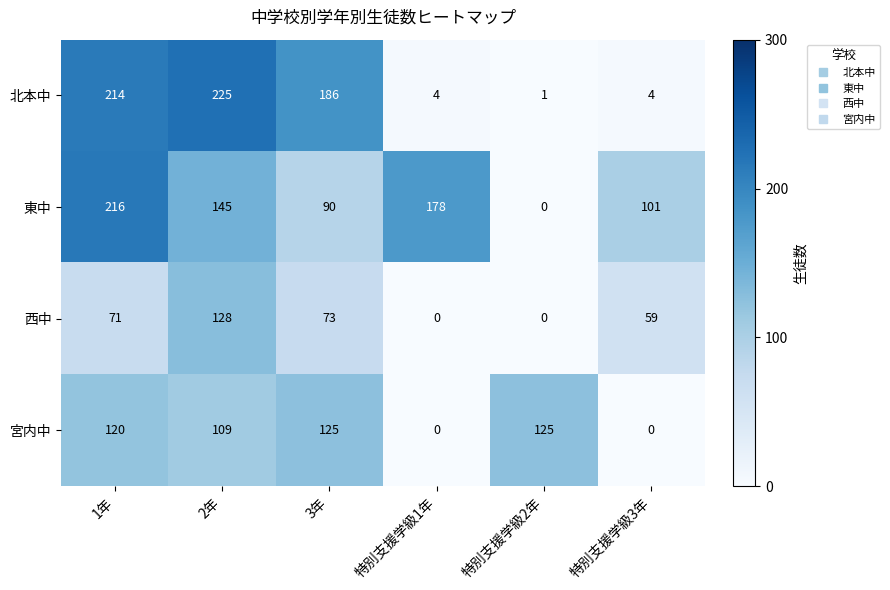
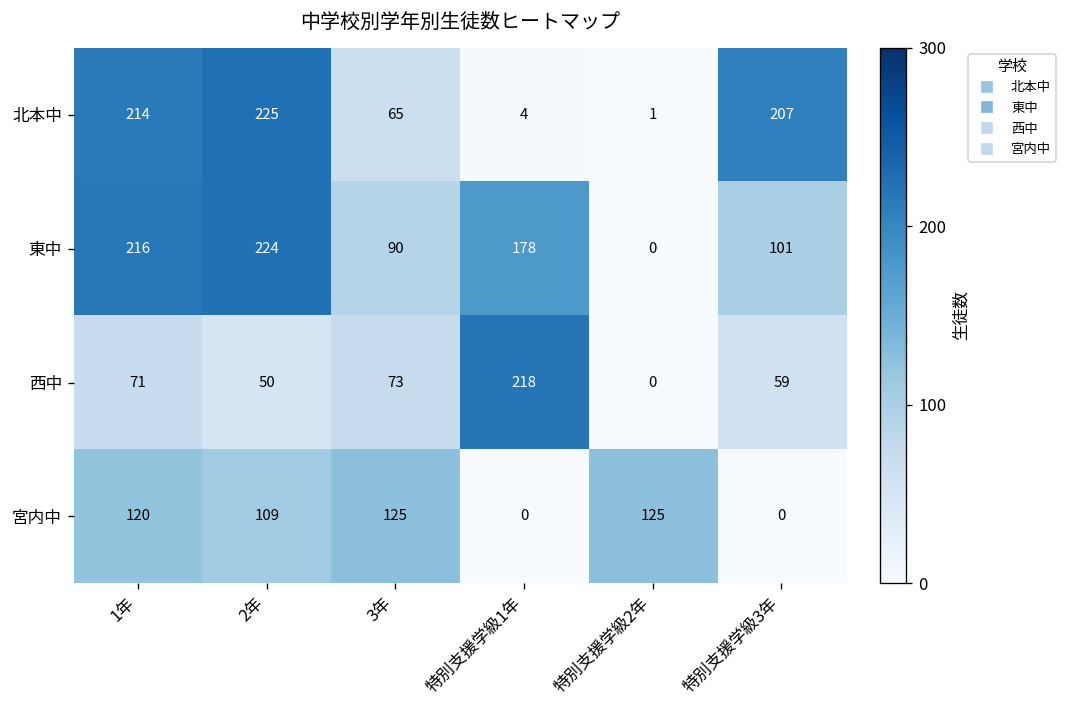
北本中, 3年: 186 -> 65
北本中, 特別支援学級3年: 4 -> 207
東中, 2年: 145 -> 224
西中, 2年: 128 -> 50
西中, 特別支援学級1年: 0 -> 218
